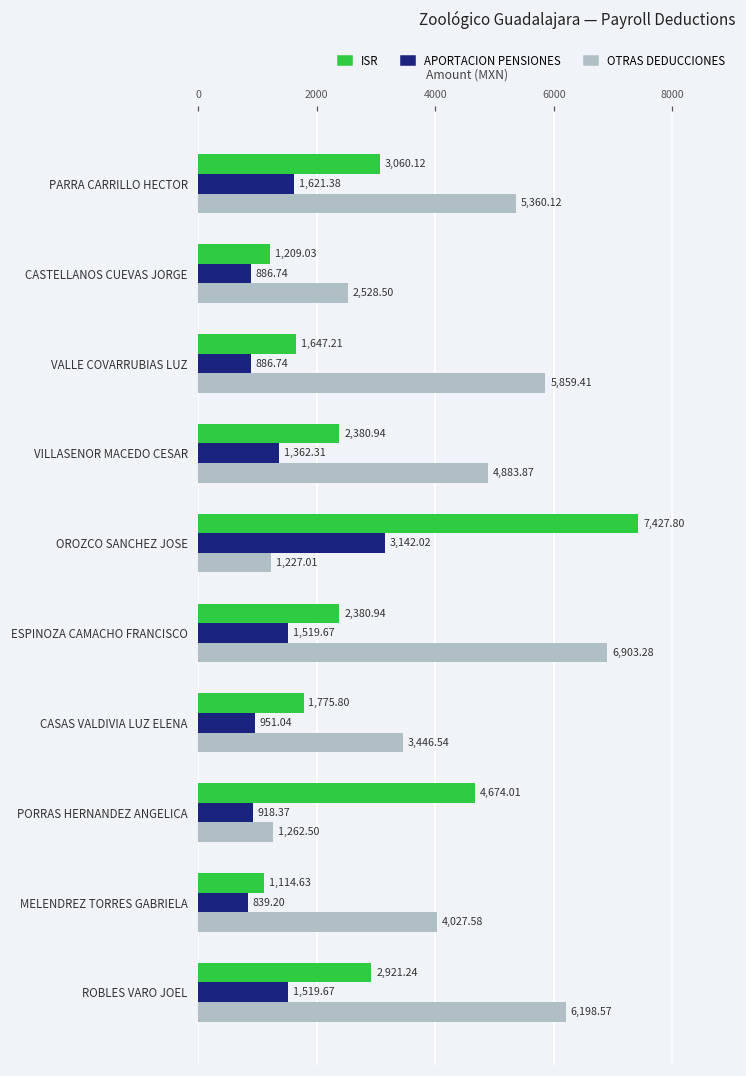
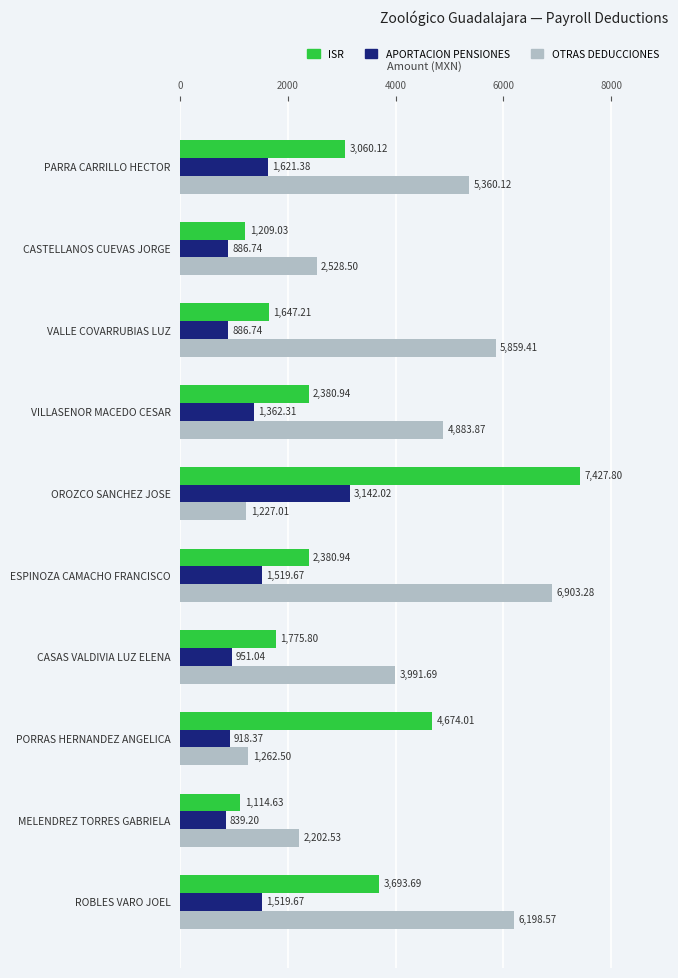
OTRAS DEDUCCIONES, CASAS VALDIVIA LUZ ELENA: 3,446.54 -> 3,991.69
OTRAS DEDUCCIONES, MELENDREZ TORRES GABRIELA: 4,027.58 -> 2,202.53
ISR, ROBLES VARO JOEL: 2,921.24 -> 3,693.69
